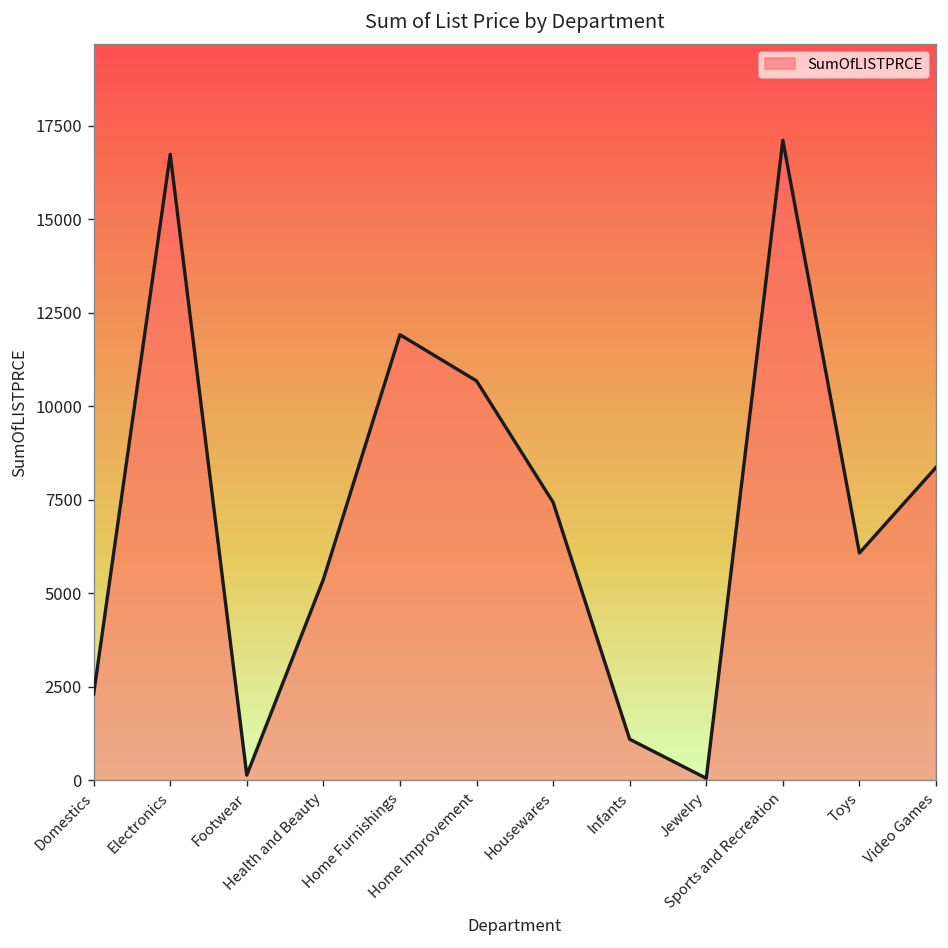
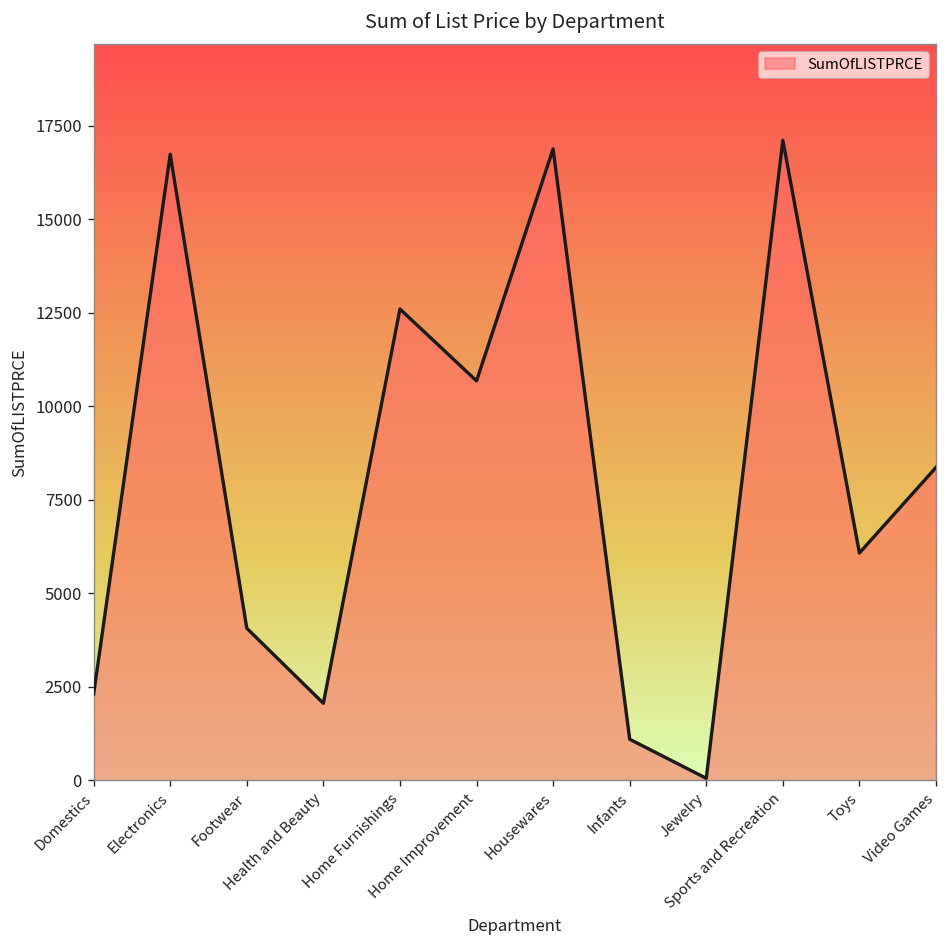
Footwear: 100 -> 4100
Health and Beauty: 5400 -> 2100
Home Furnishings: 11900 -> 12600
Housewares: 7400 -> 16900
